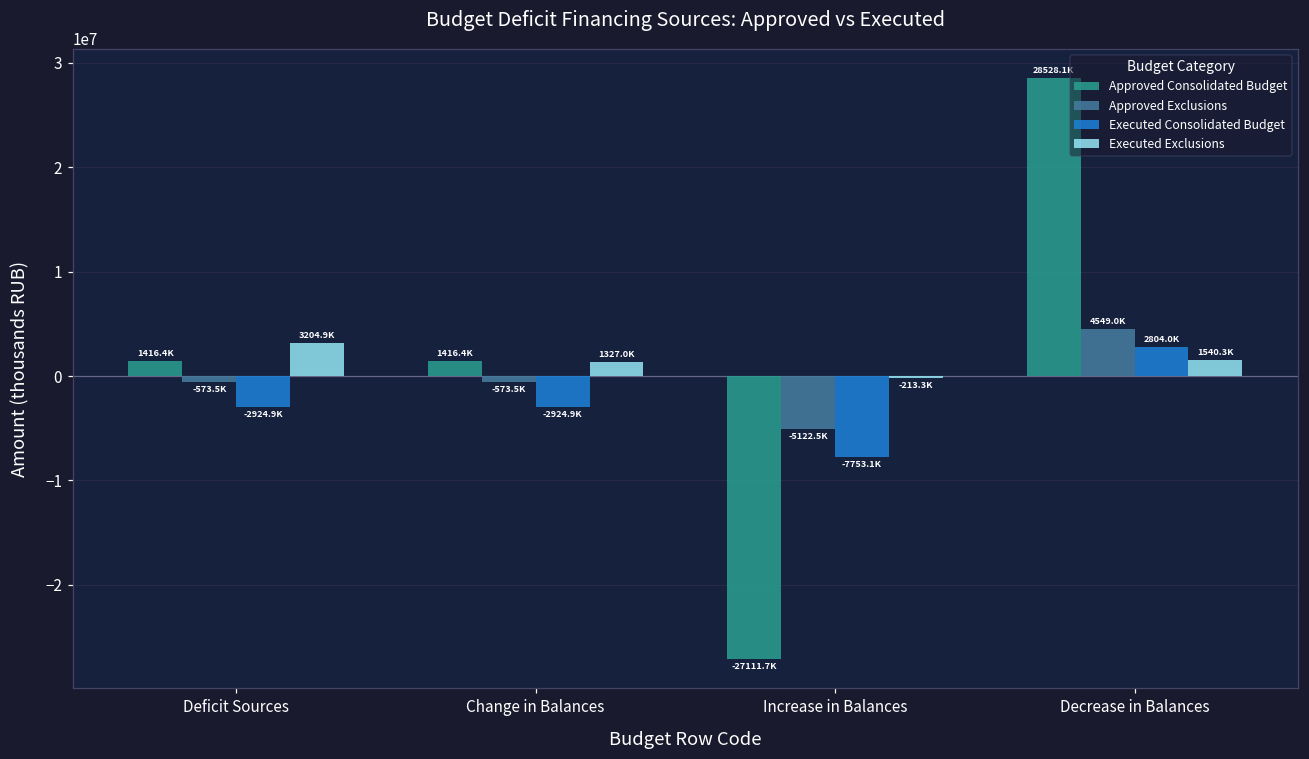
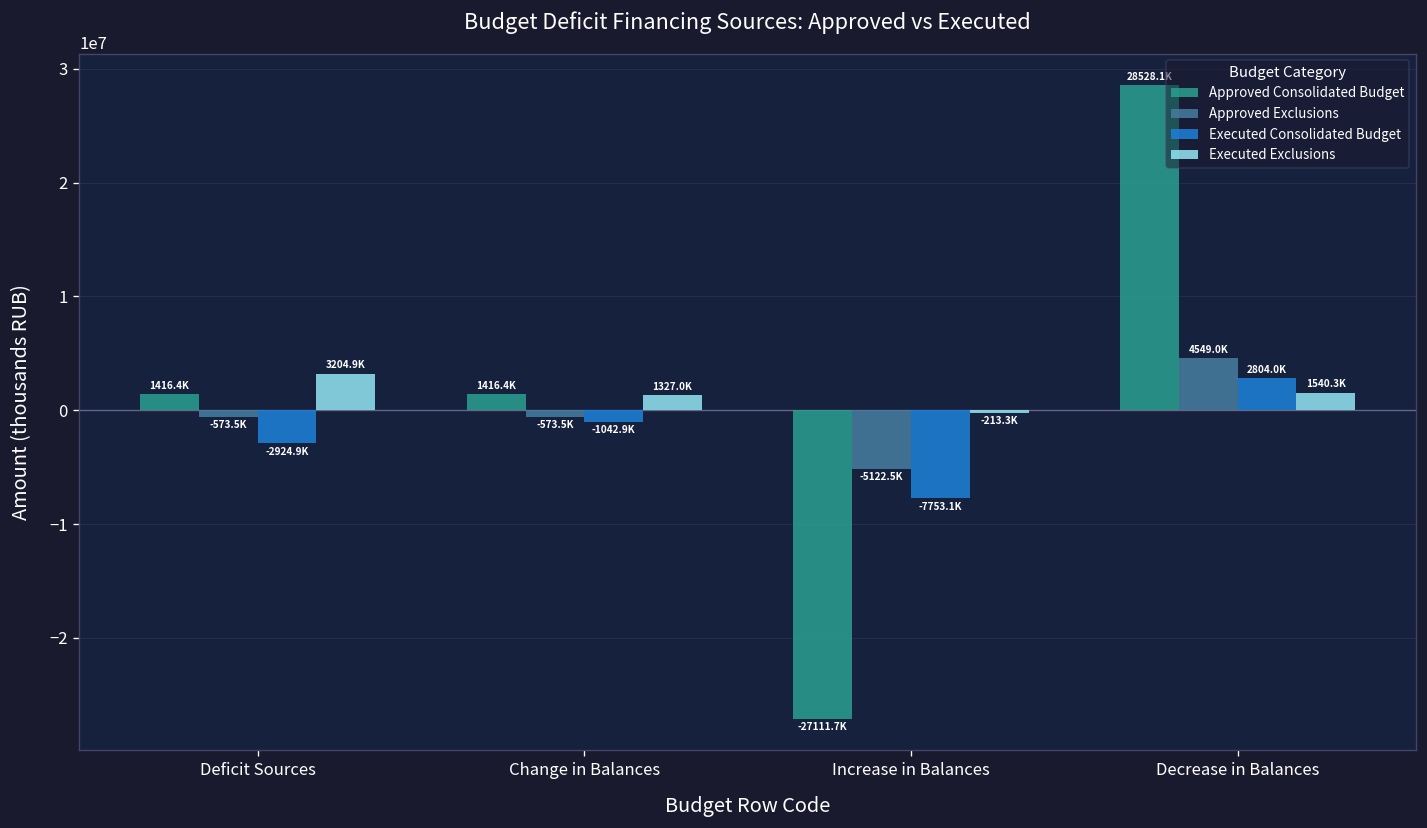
Executed Consolidated Budget, Change in Balances: -2924.9K -> -1042.9K
